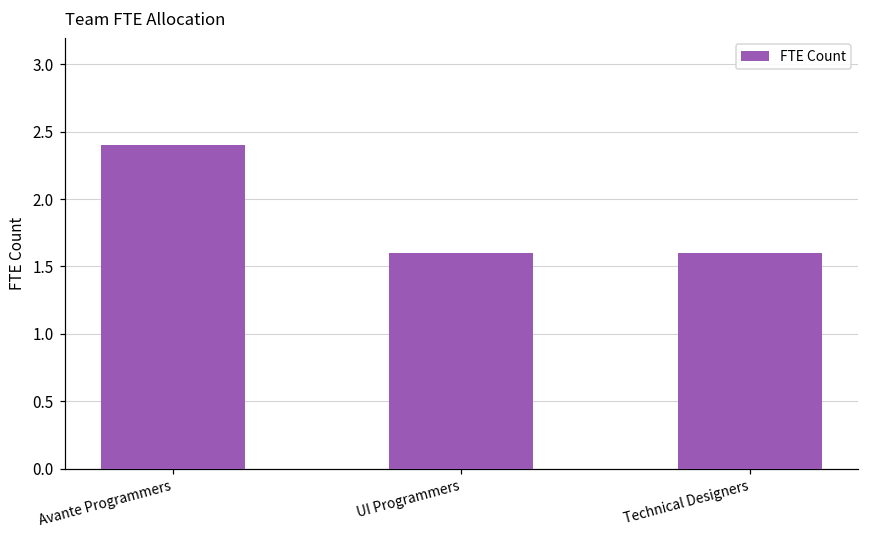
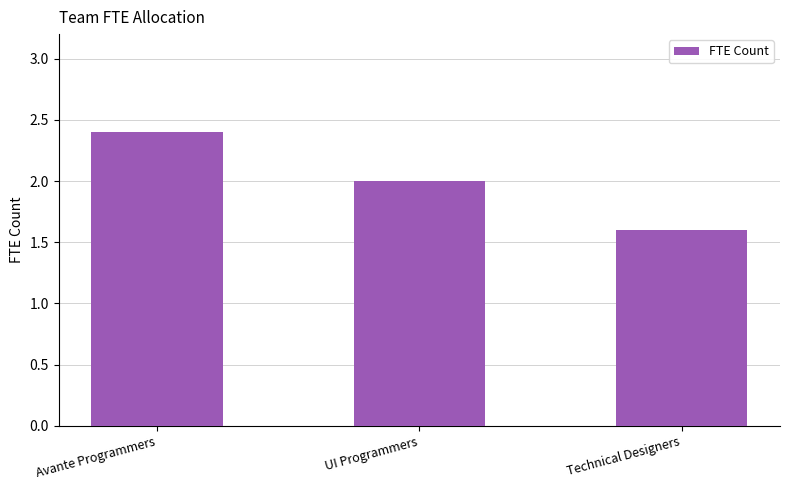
UI Programmers: 1.6 -> 2.0
